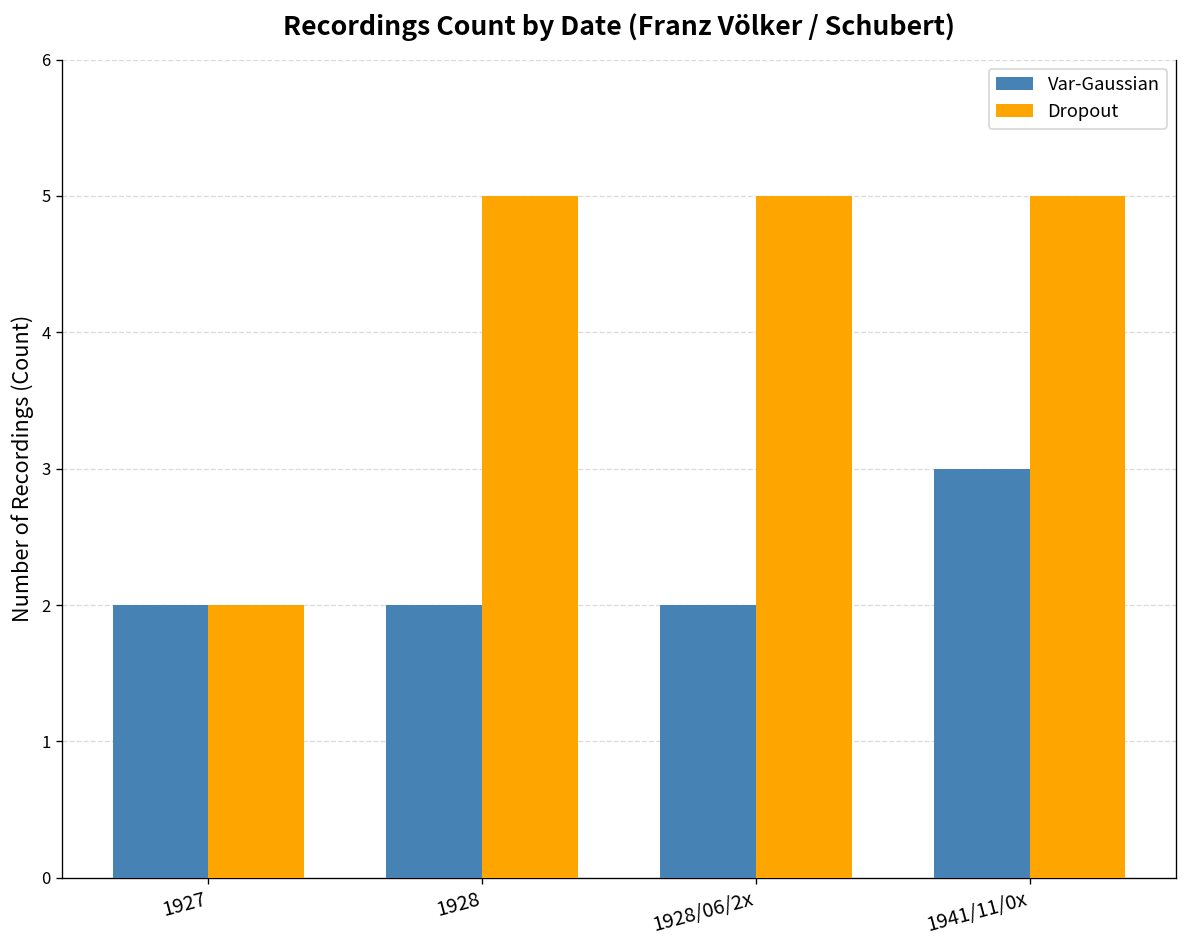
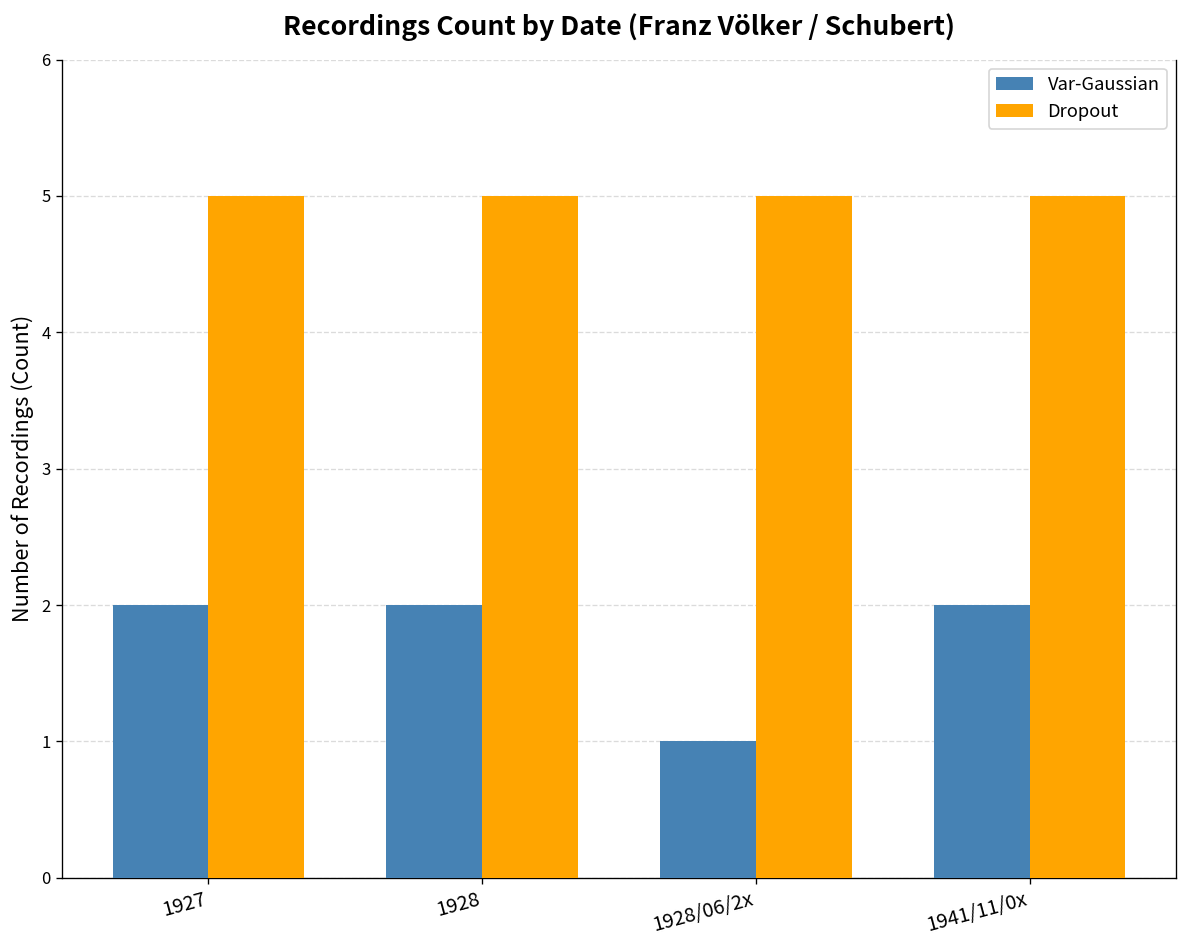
Dropout, 1927: 2 -> 5
Var-Gaussian, 1928/06/2x: 2 -> 1
Var-Gaussian, 1941/11/0x: 3 -> 2
